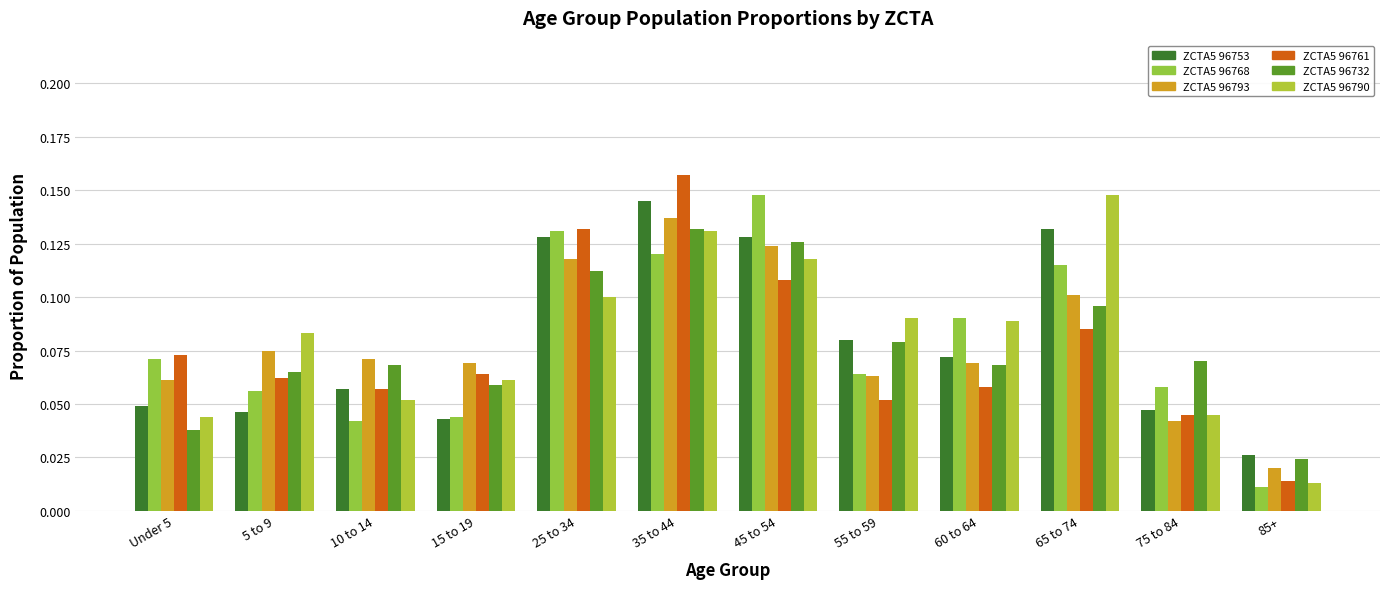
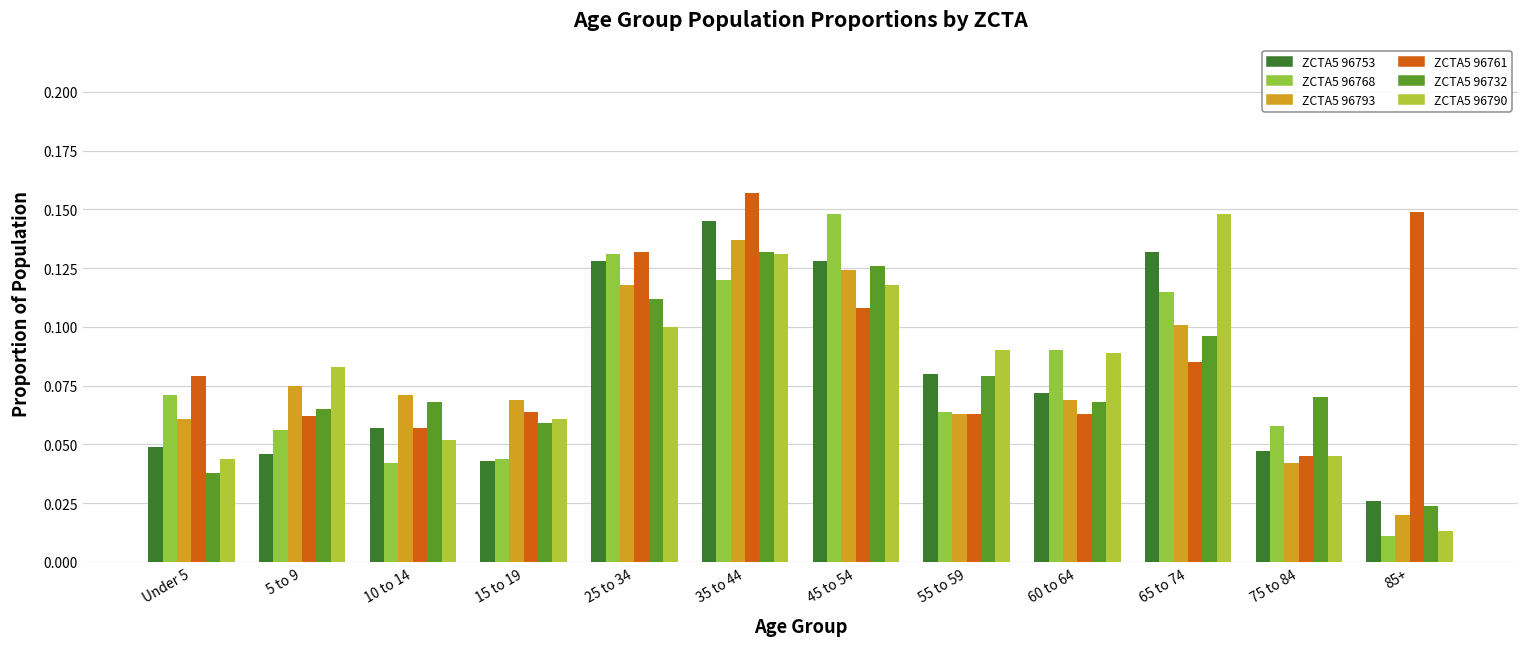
ZCTA5 96761, Under 5: 0.073 -> 0.079
ZCTA5 96761, 55 to 59: 0.052 -> 0.063
ZCTA5 96761, 60 to 64: 0.058 -> 0.063
ZCTA5 96761, 85+: 0.014 -> 0.149
